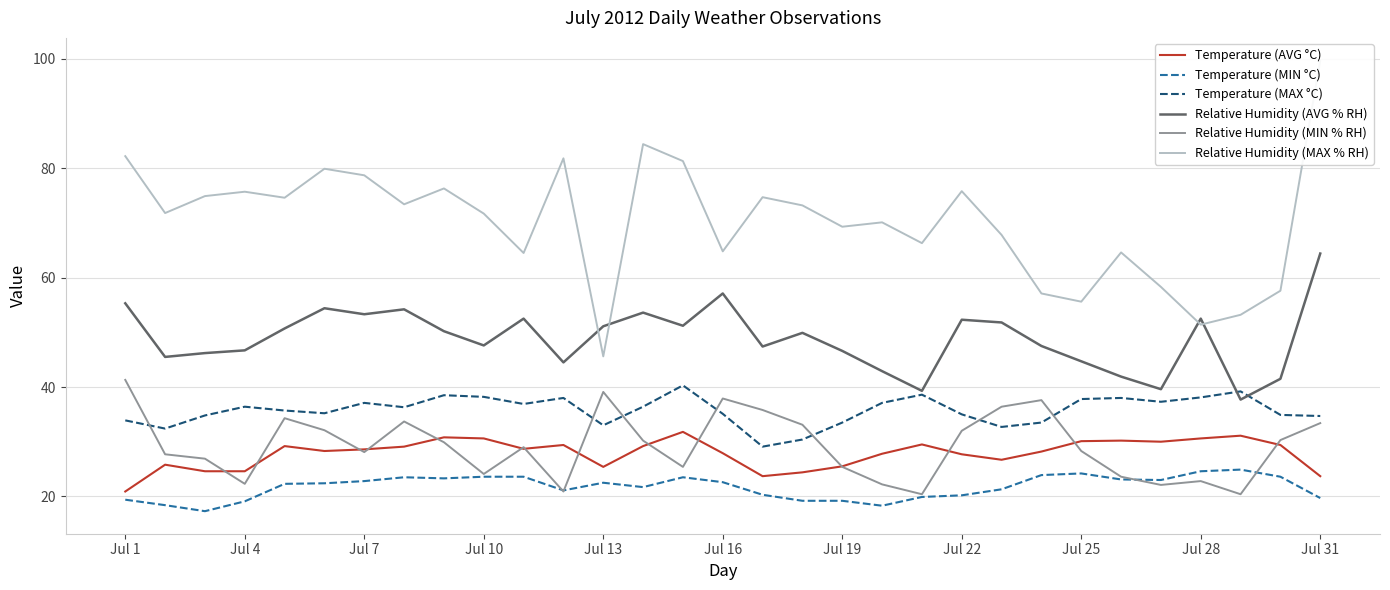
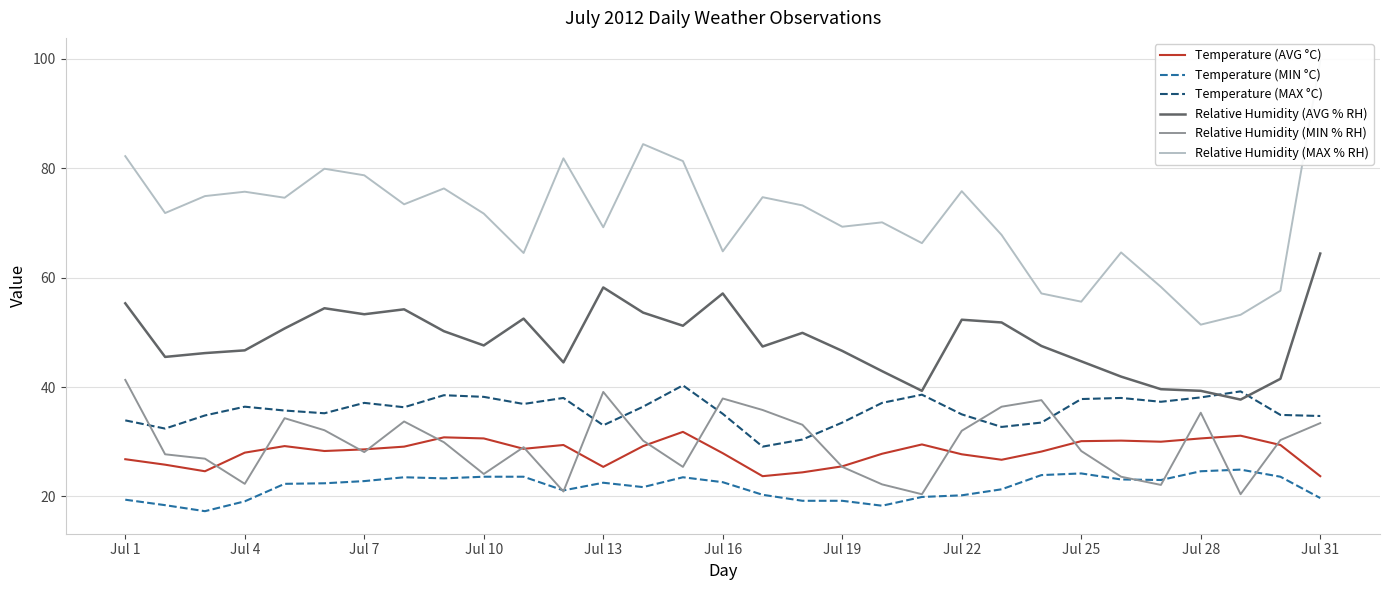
Temperature (AVG °C), Jul 1: 21 -> 27
Temperature (AVG °C), Jul 4: 25 -> 28
Relative Humidity (AVG % RH), Jul 13: 51 -> 58
Relative Humidity (MAX % RH), Jul 13: 46 -> 69
Relative Humidity (AVG % RH), Jul 28: 53 -> 39
Relative Humidity (MIN % RH), Jul 28: 23 -> 35
